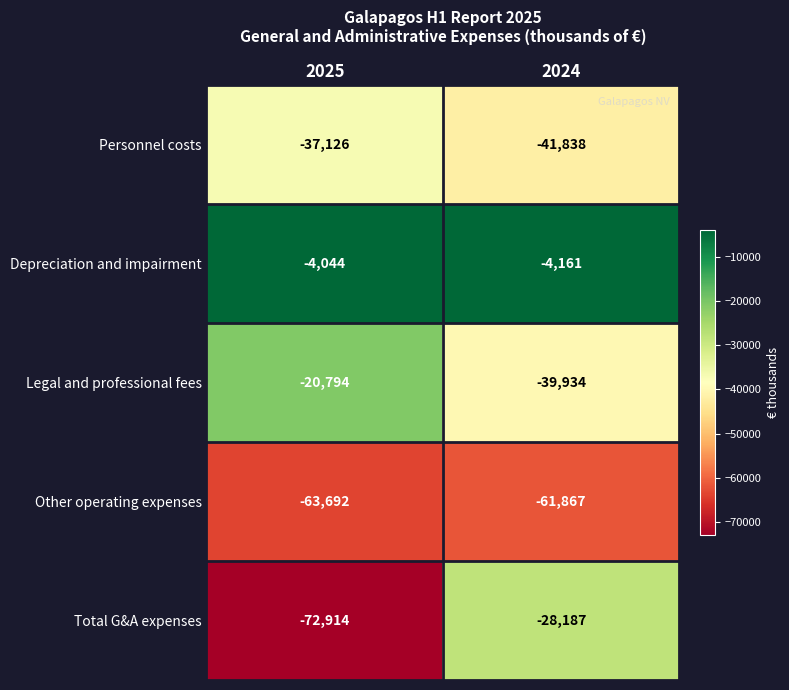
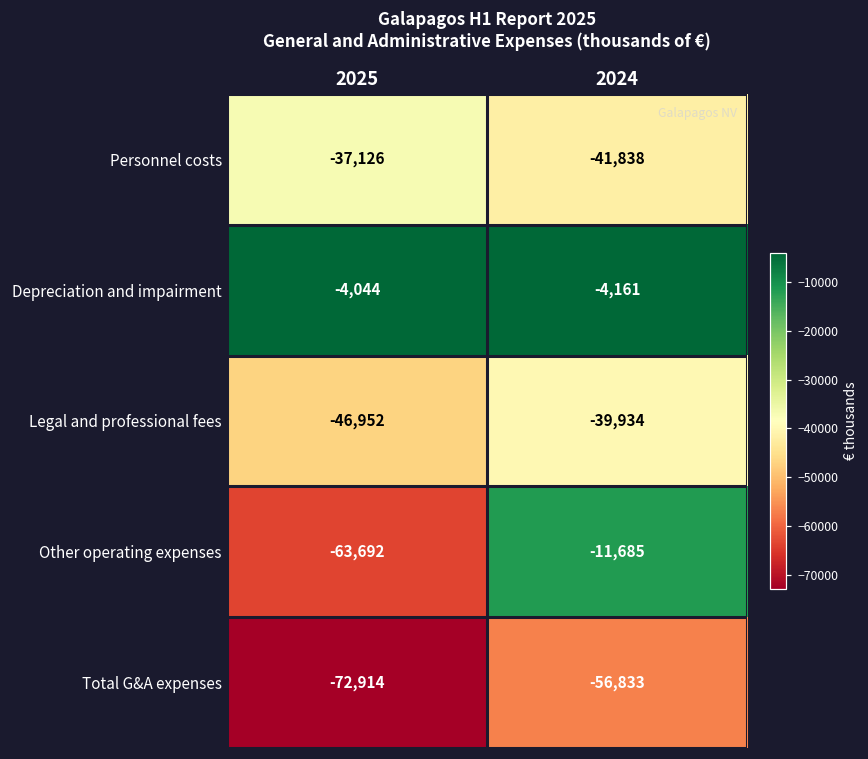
Legal and professional fees, 2025: -20,794 -> -46,952
Other operating expenses, 2024: -61,867 -> -11,685
Total G&A expenses, 2024: -28,187 -> -56,833
